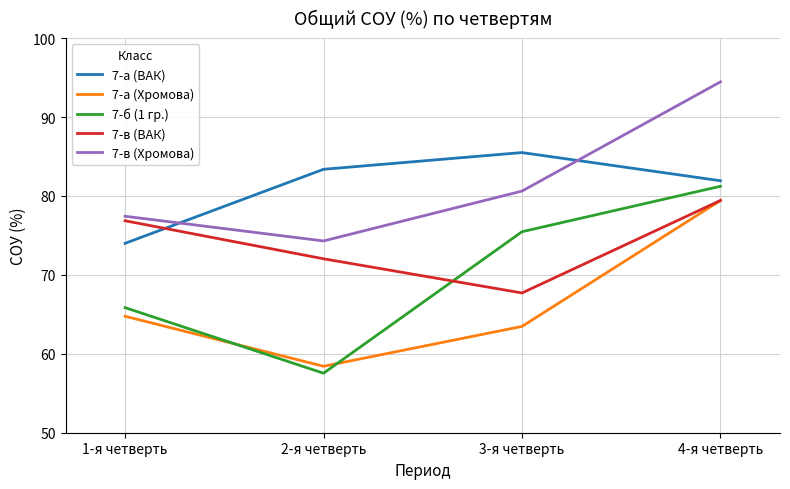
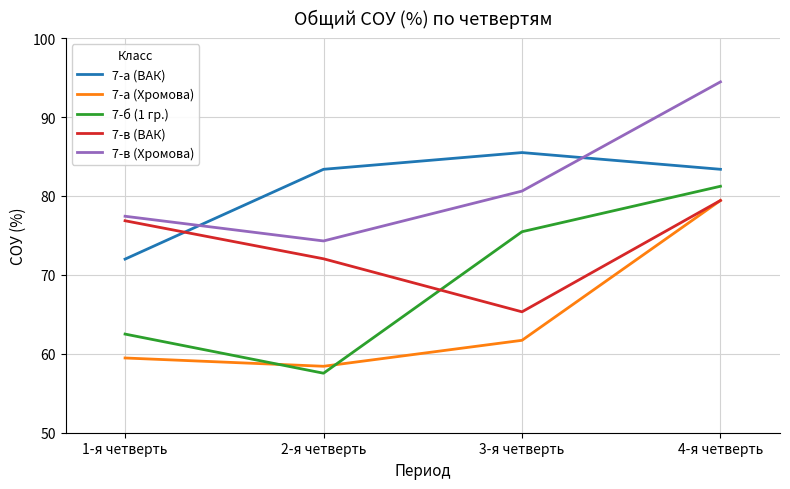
7-а (ВАК), 1-я четверть: 74 -> 72
7-а (Хромова), 1-я четверть: 65 -> 59
7-б (1 гр.), 1-я четверть: 66 -> 63
7-а (Хромова), 3-я четверть: 63 -> 62
7-в (ВАК), 3-я четверть: 68 -> 65
7-а (ВАК), 4-я четверть: 82 -> 83
